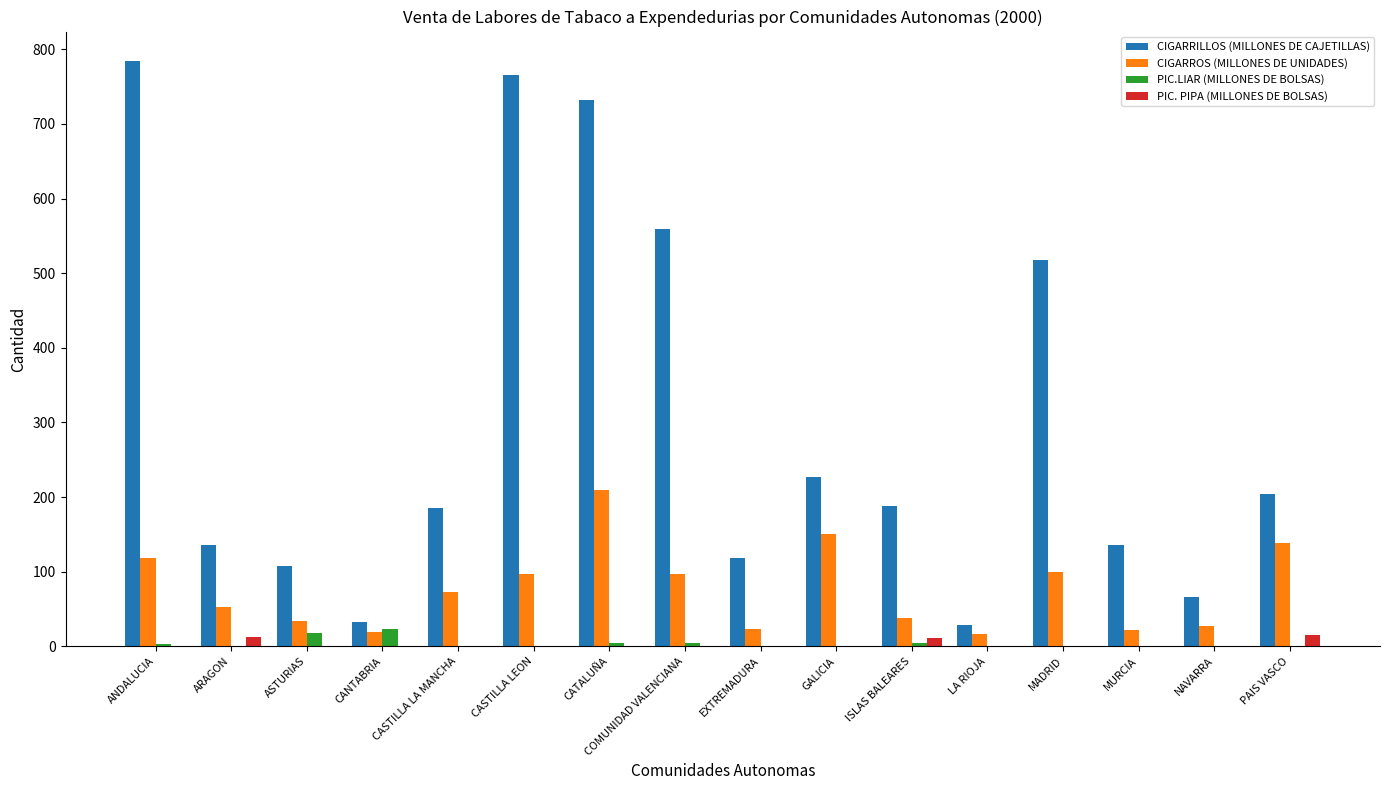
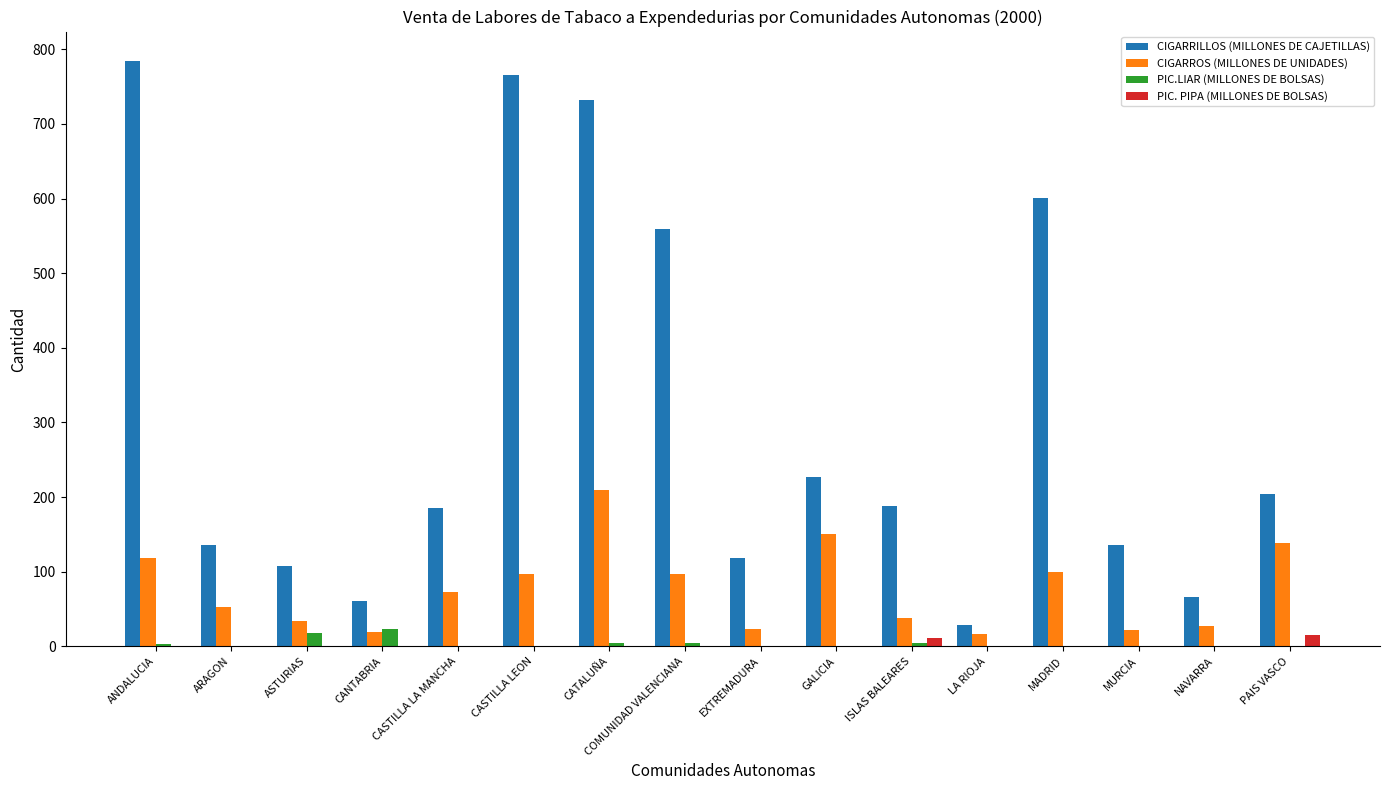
PIC. PIPA (MILLONES DE BOLSAS), ARAGON: 10 -> 0
CIGARRILLOS (MILLONES DE CAJETILLAS), CANTABRIA: 30 -> 60
CIGARRILLOS (MILLONES DE CAJETILLAS), MADRID: 520 -> 600
